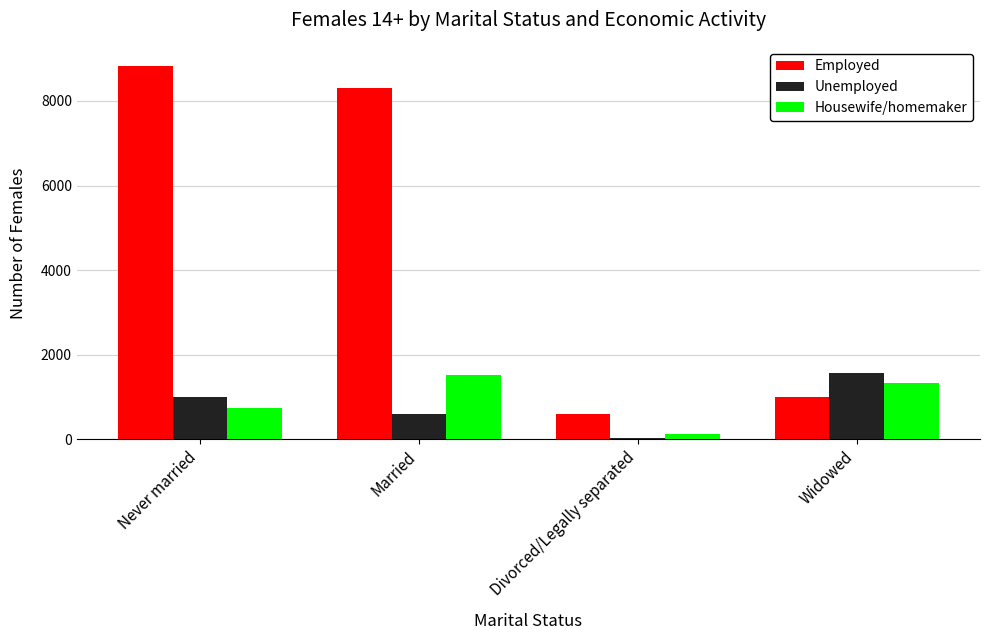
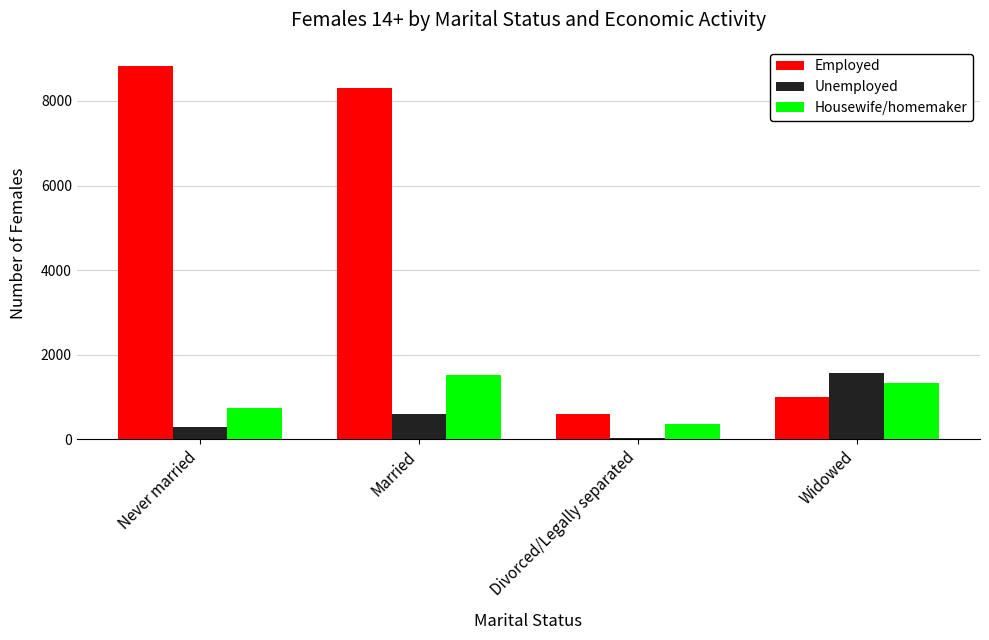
Unemployed, Never married: 1000 -> 300
Housewife/homemaker, Divorced/Legally separated: 100 -> 400
